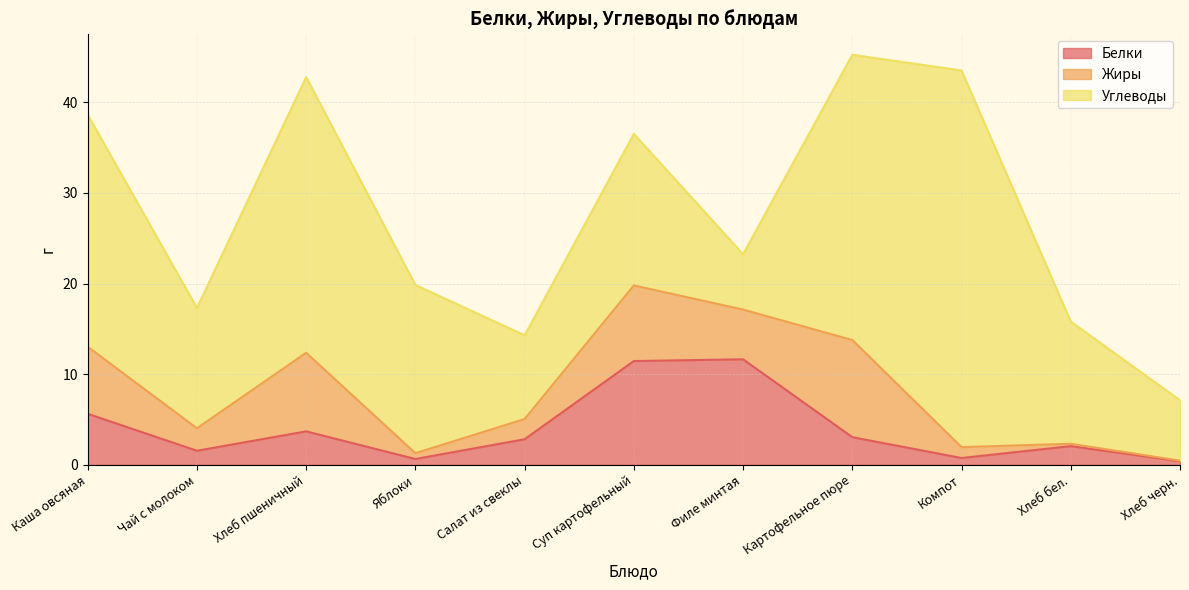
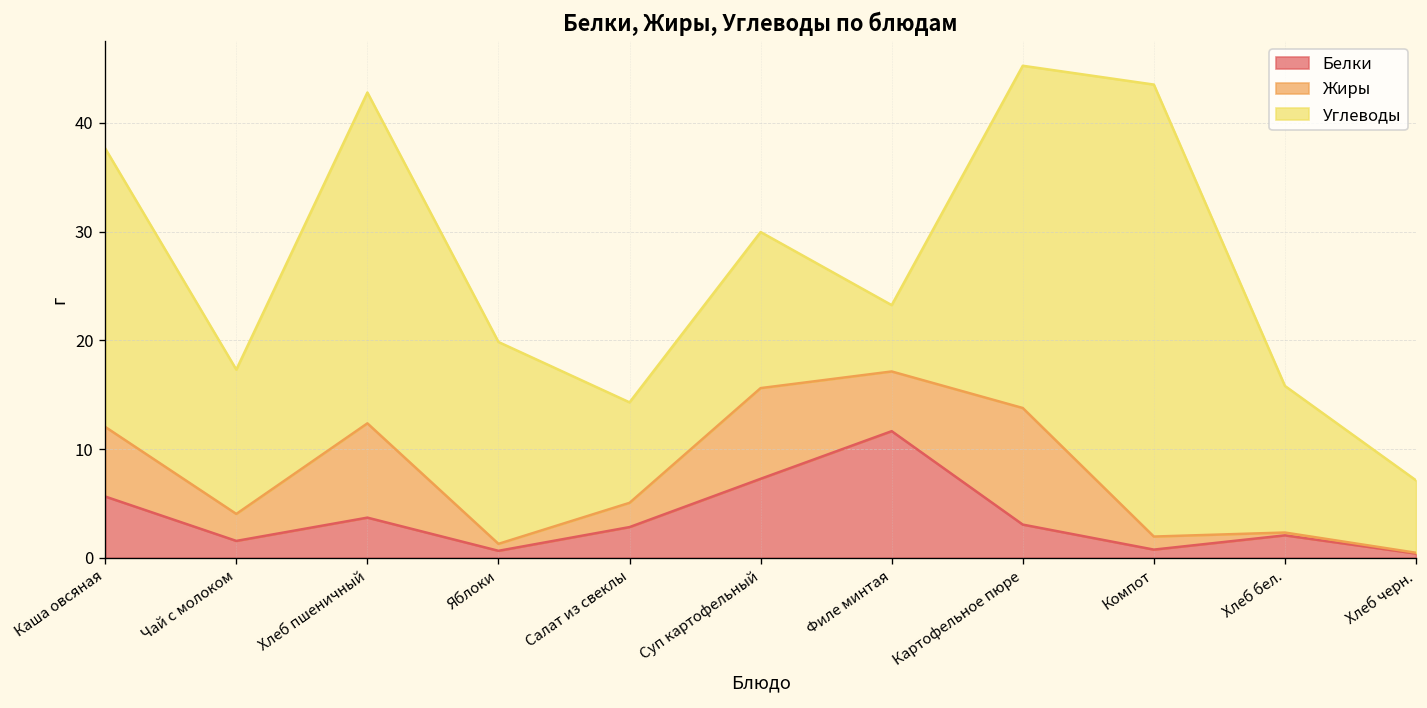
Жиры, Каша овсяная: 7 -> 6
Белки, Суп картофельный: 11 -> 7
Углеводы, Суп картофельный: 17 -> 14
